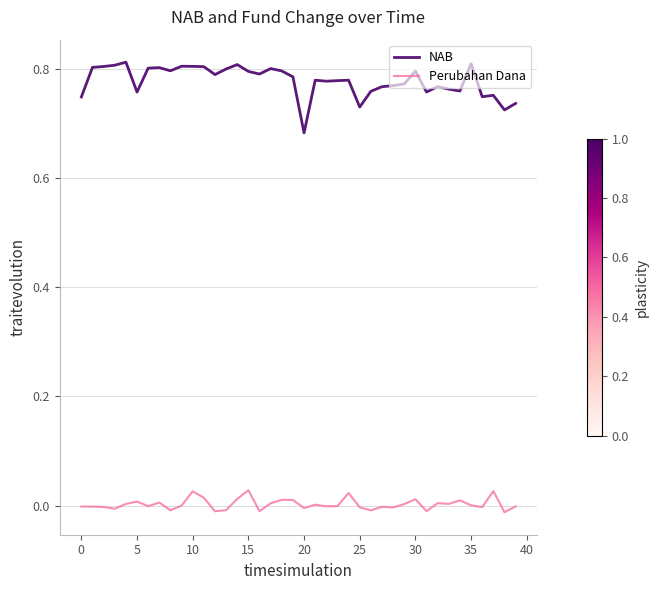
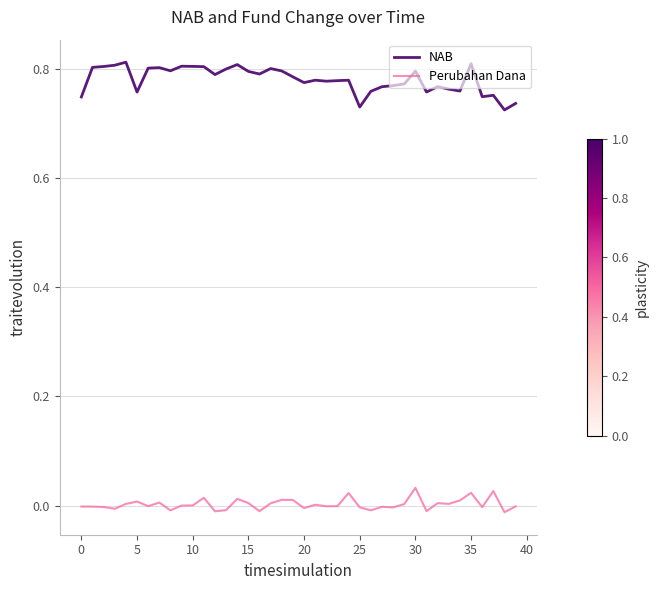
Perubahan Dana, 10: 0.03 -> 0.00
Perubahan Dana, 15: 0.03 -> 0.00
NAB, 20: 0.68 -> 0.77
Perubahan Dana, 30: 0.01 -> 0.03
Perubahan Dana, 35: 0.00 -> 0.02
